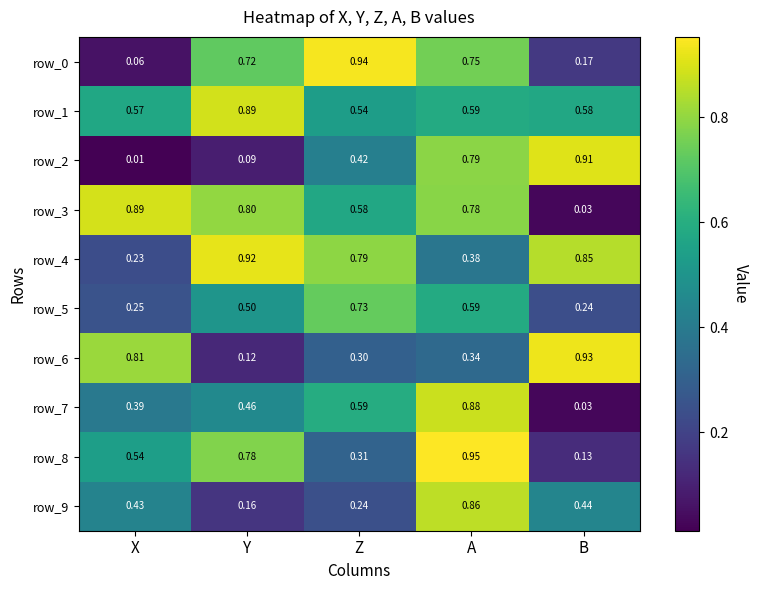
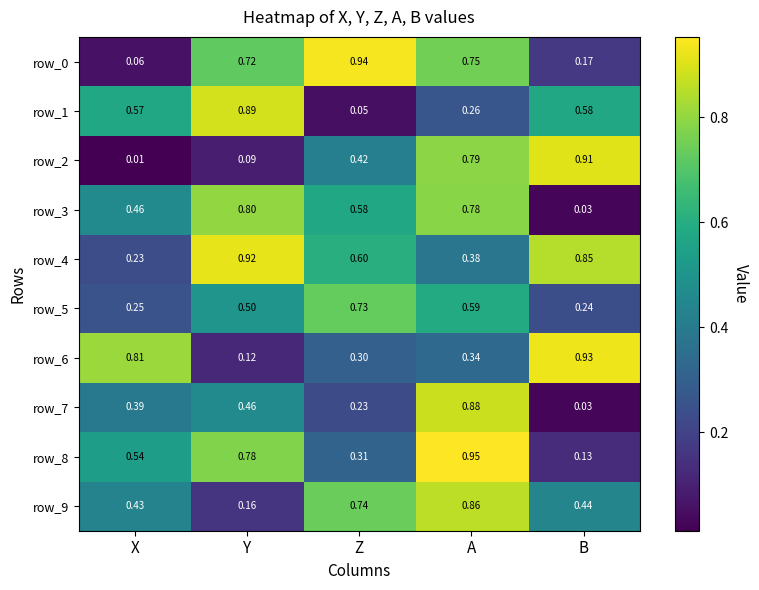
row_1, Z: 0.54 -> 0.05
row_1, A: 0.59 -> 0.26
row_3, X: 0.89 -> 0.46
row_4, Z: 0.79 -> 0.60
row_7, Z: 0.59 -> 0.23
row_9, Z: 0.24 -> 0.74
